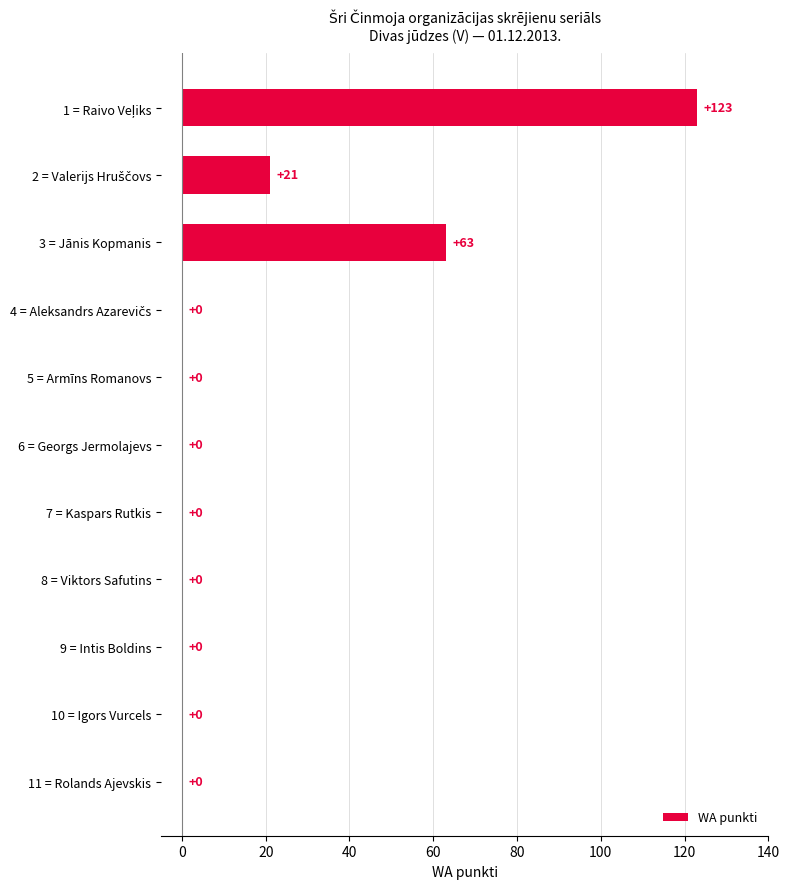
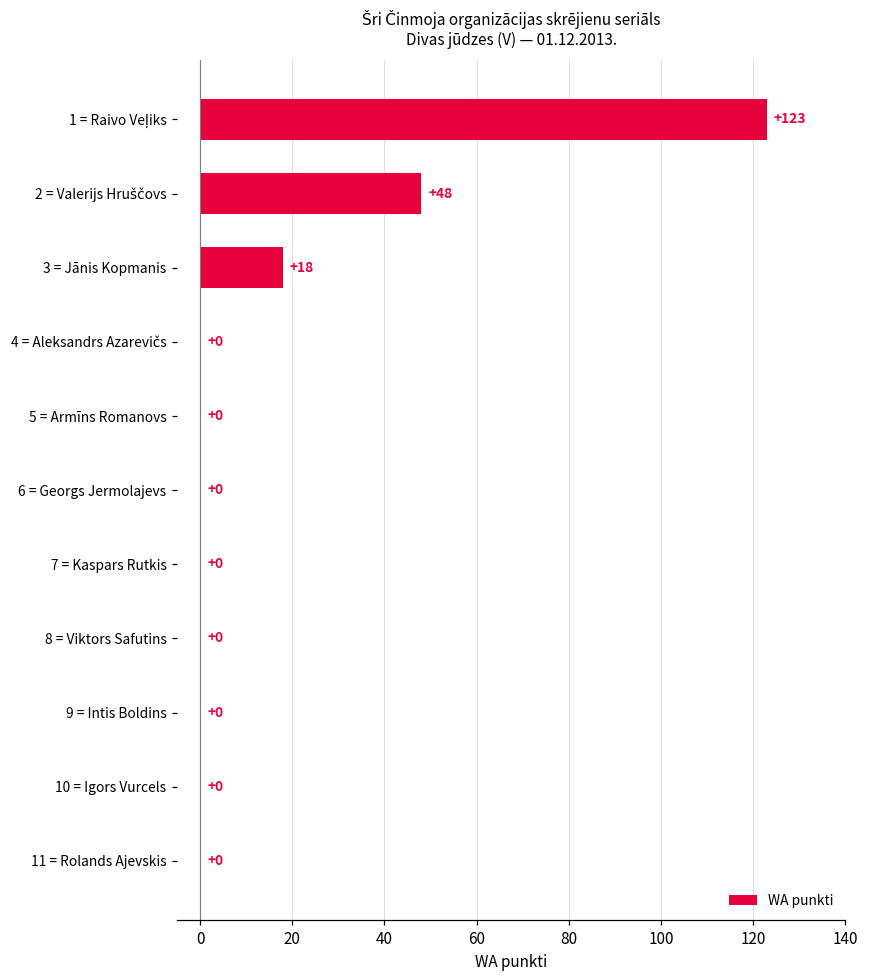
2 = Valerijs Hruščovs: +21 -> +48
3 = Jānis Kopmanis: +63 -> +18
